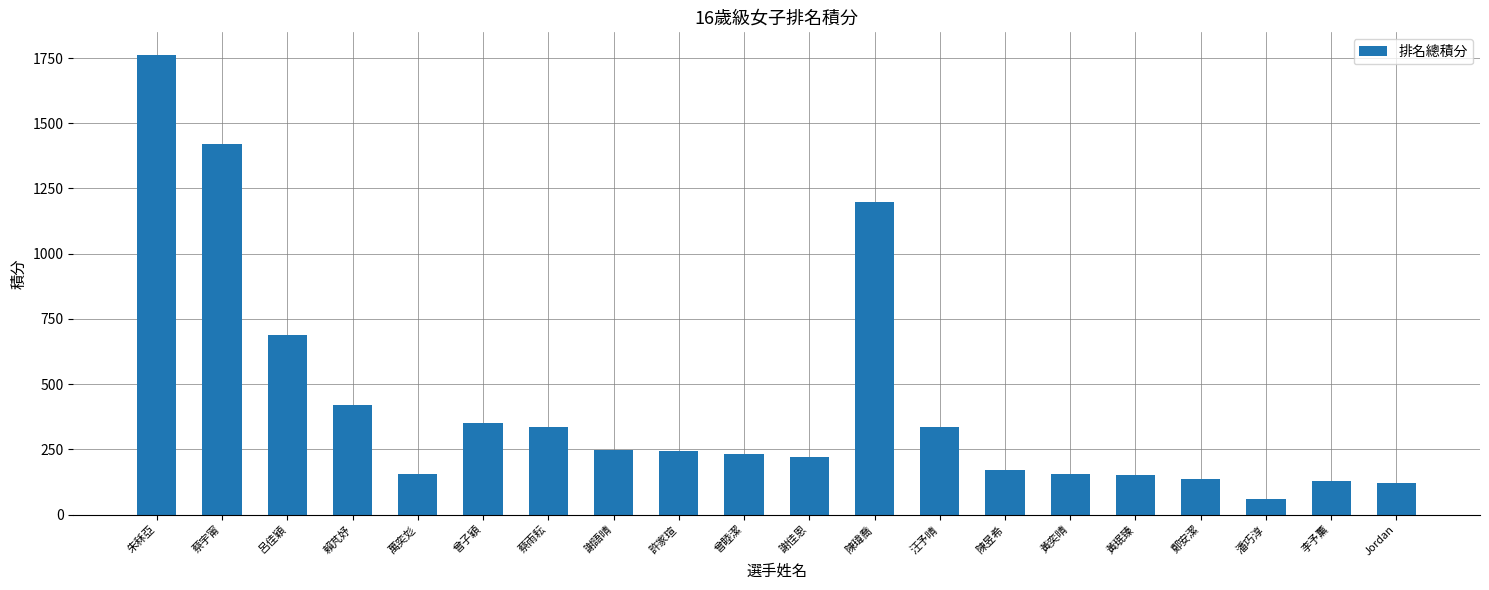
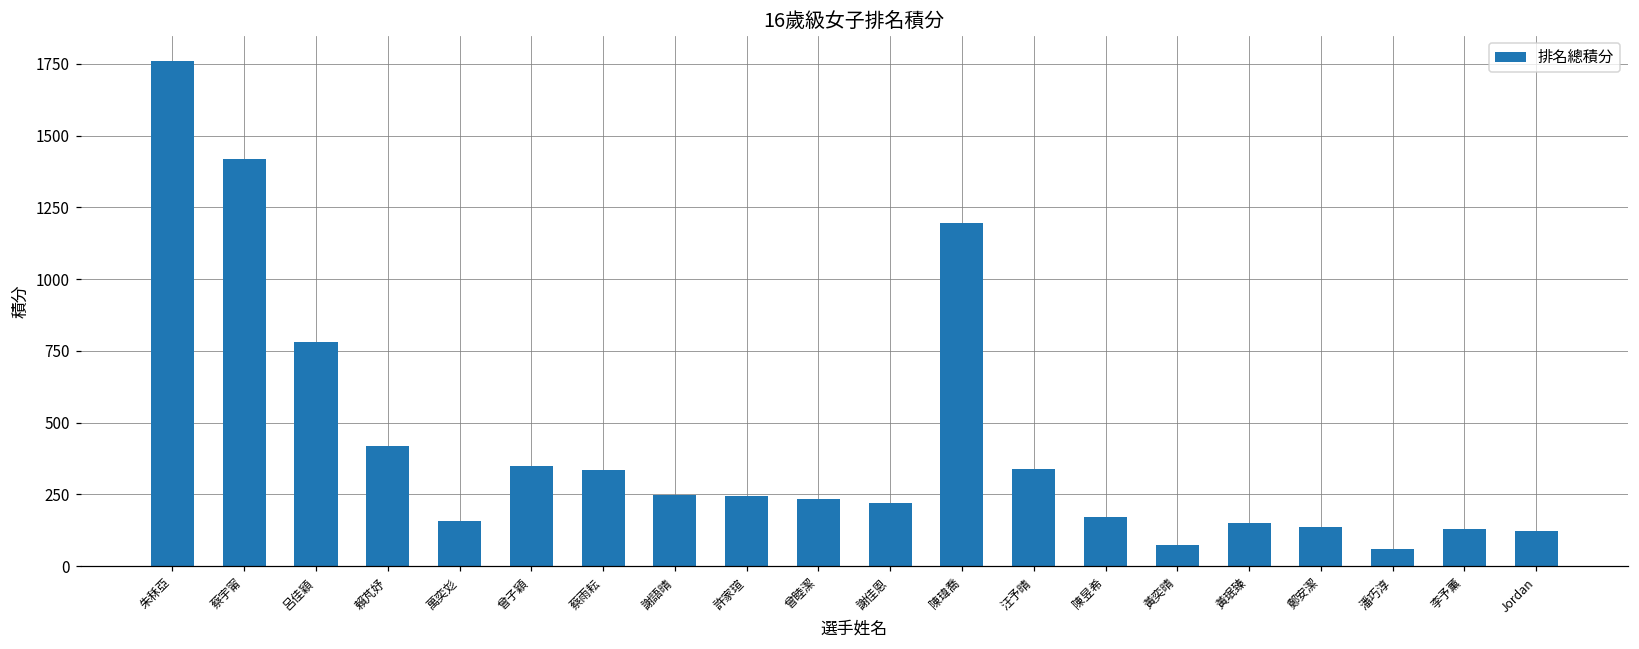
呂佳穎: 690 -> 780
黃奕晴: 160 -> 70
